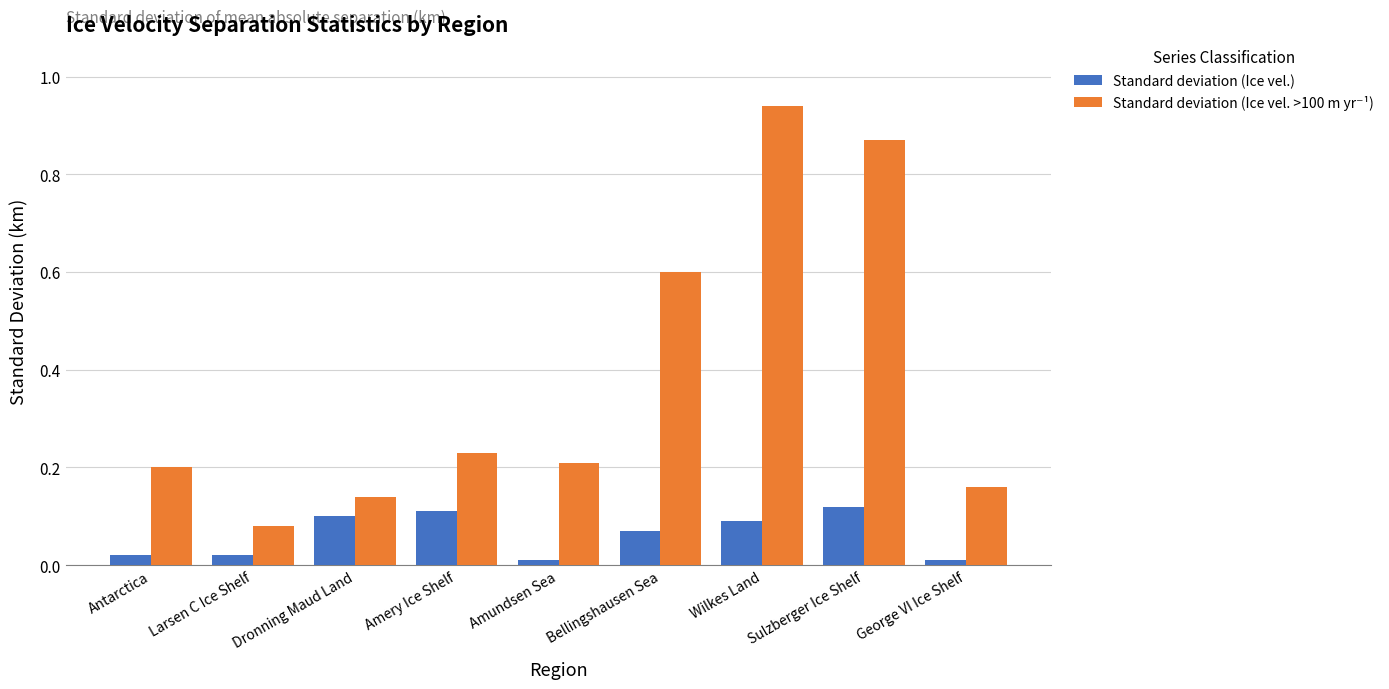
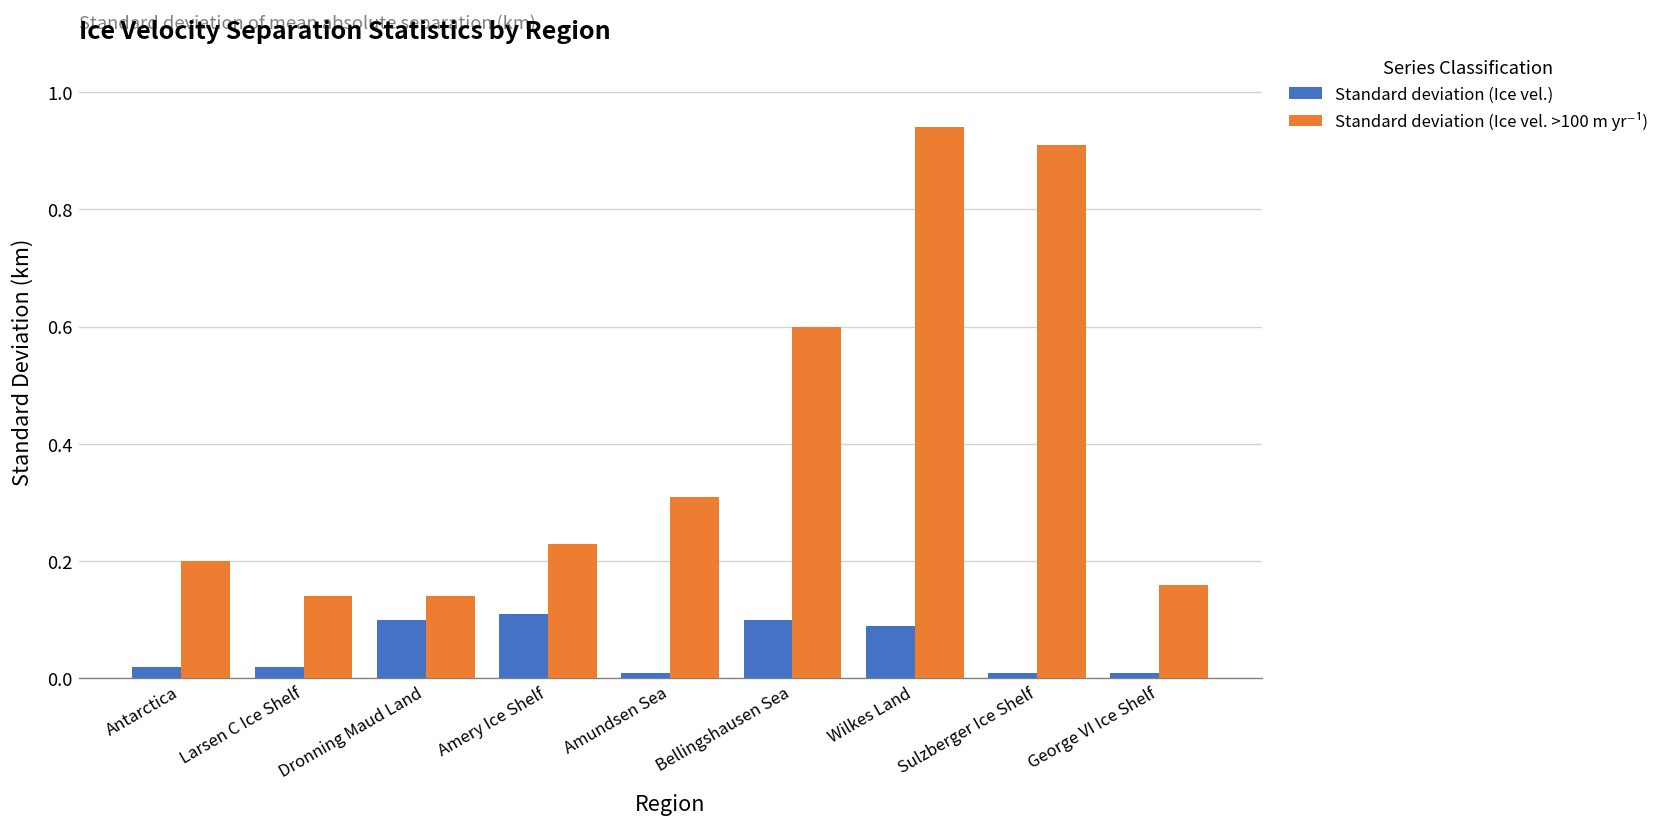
Standard deviation (Ice vel. >100 m yr⁻¹), Larsen C Ice Shelf: 0.08 -> 0.14
Standard deviation (Ice vel. >100 m yr⁻¹), Amundsen Sea: 0.21 -> 0.31
Standard deviation (Ice vel.), Bellingshausen Sea: 0.07 -> 0.10
Standard deviation (Ice vel.), Sulzberger Ice Shelf: 0.12 -> 0.01
Standard deviation (Ice vel. >100 m yr⁻¹), Sulzberger Ice Shelf: 0.87 -> 0.91
